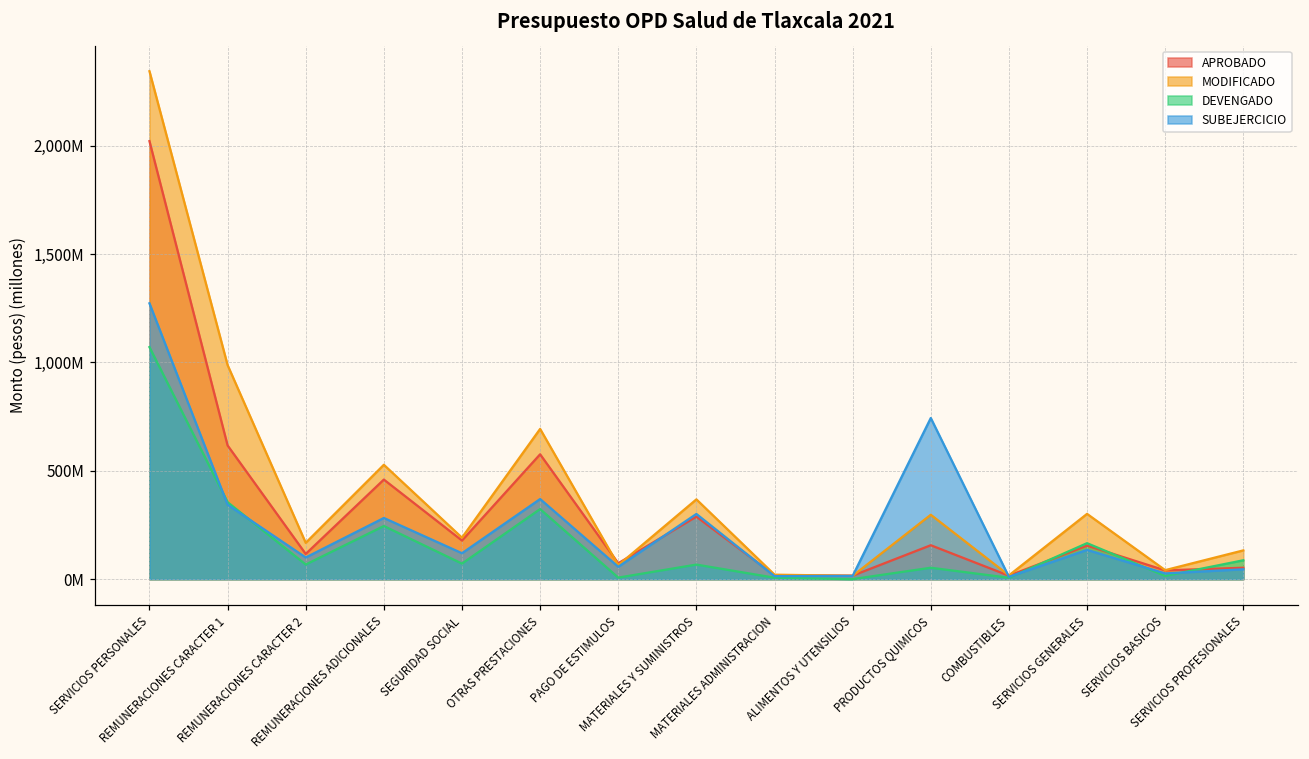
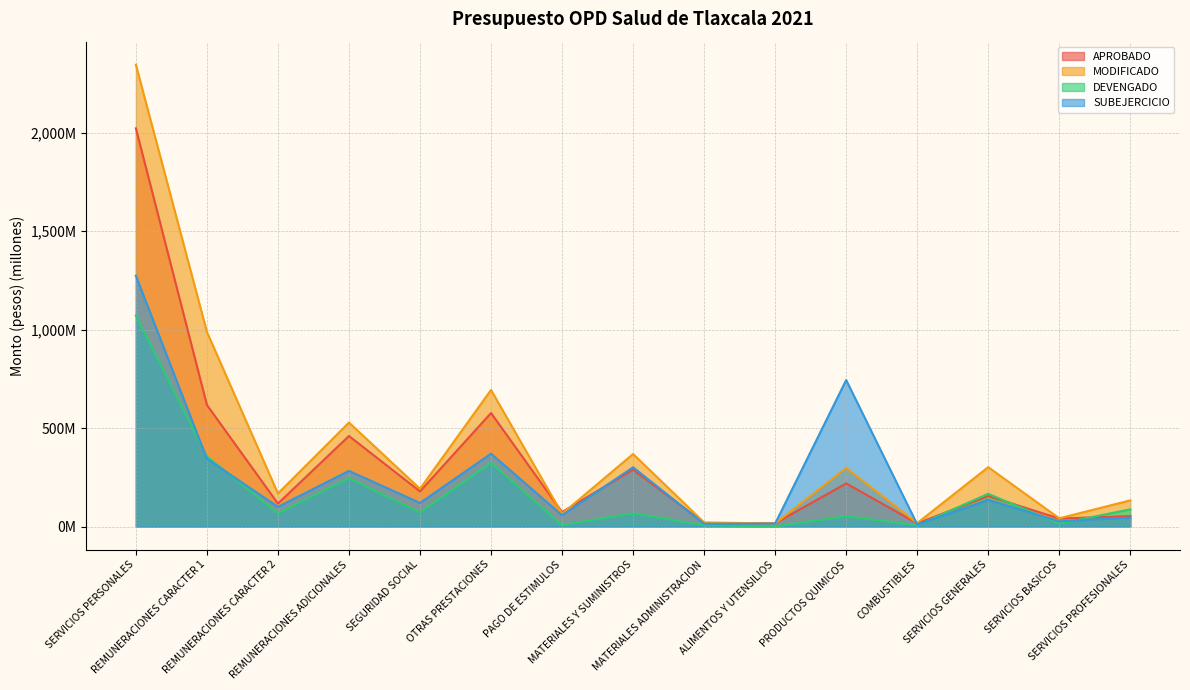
APROBADO, PRODUCTOS QUIMICOS: 160,000,000 -> 220,000,000
